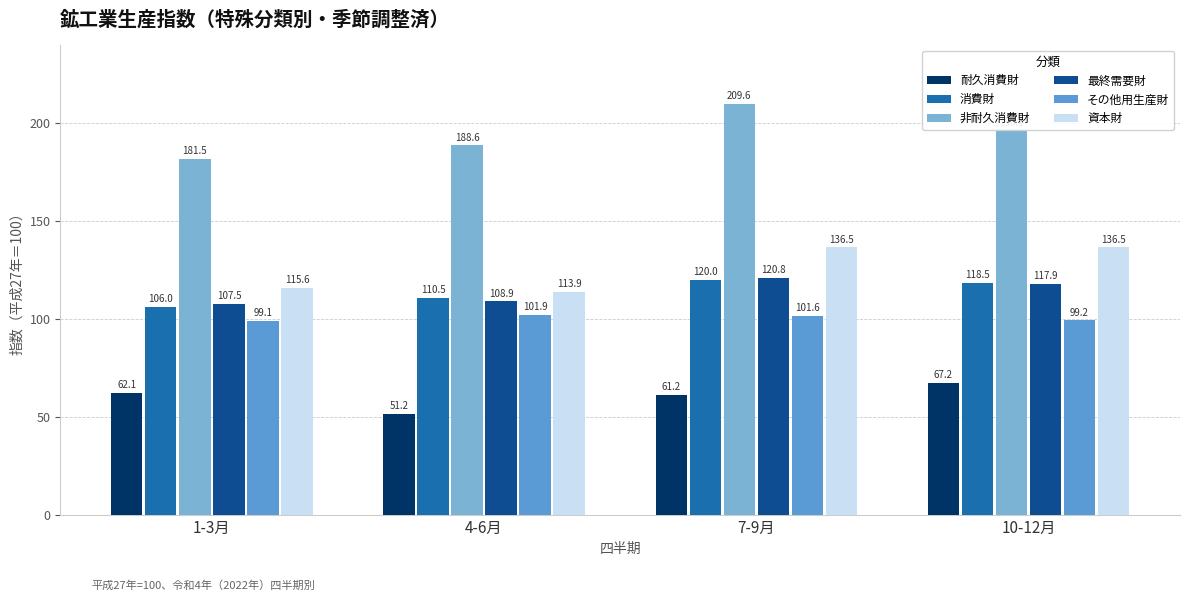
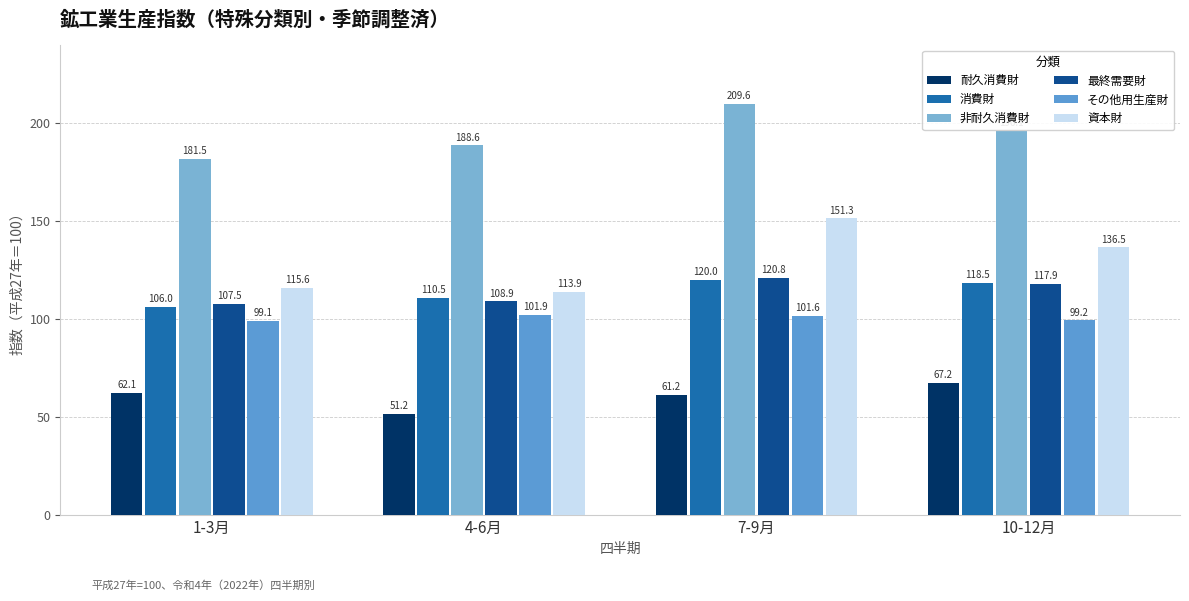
資本財, 7-9月: 136.5 -> 151.3
